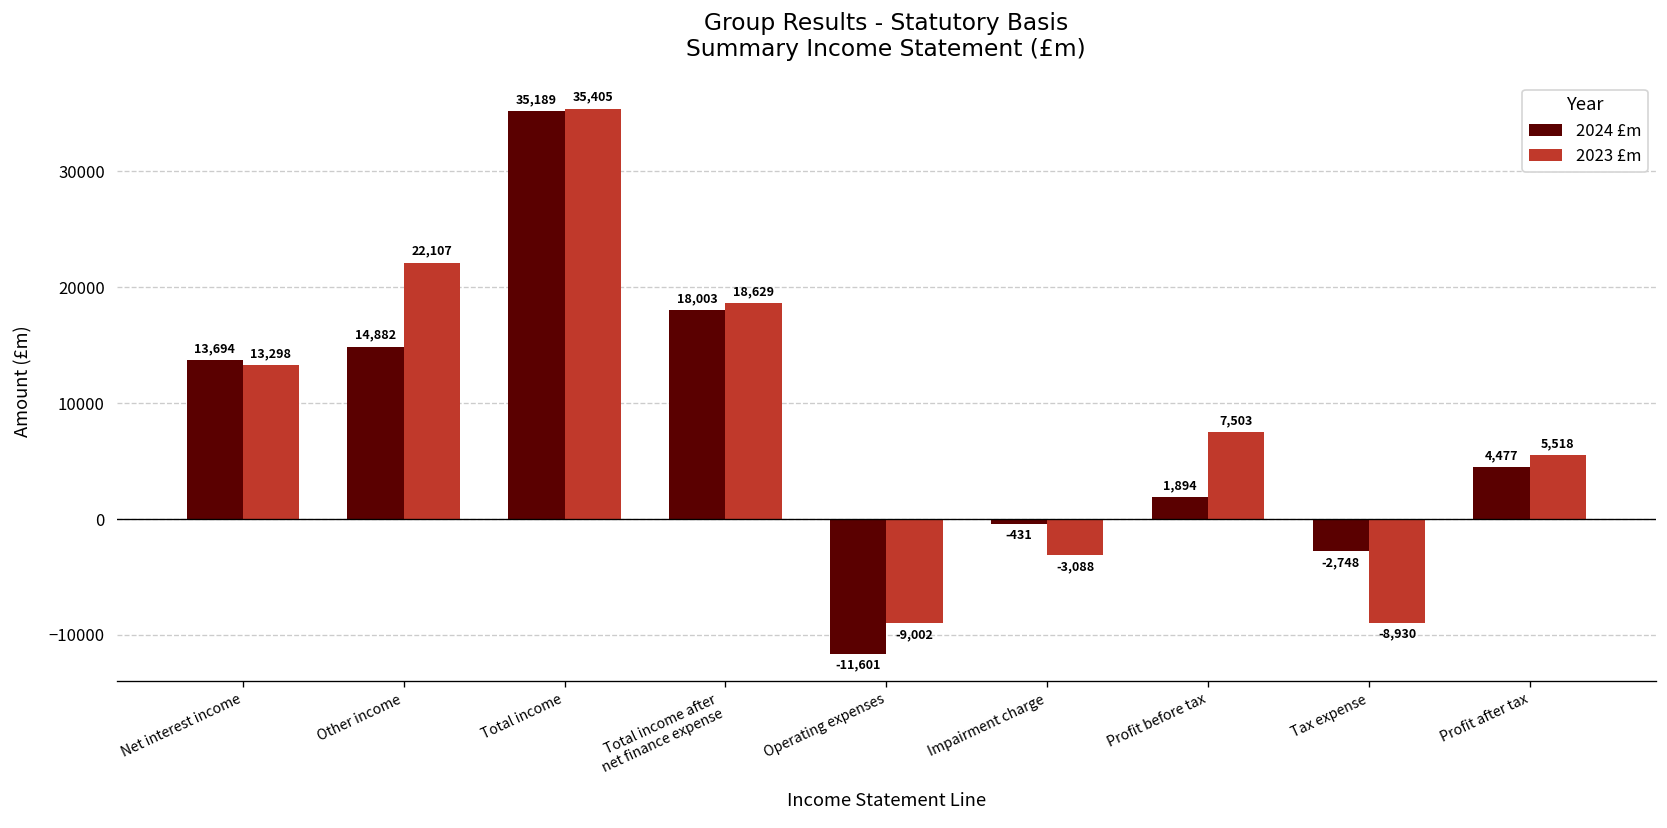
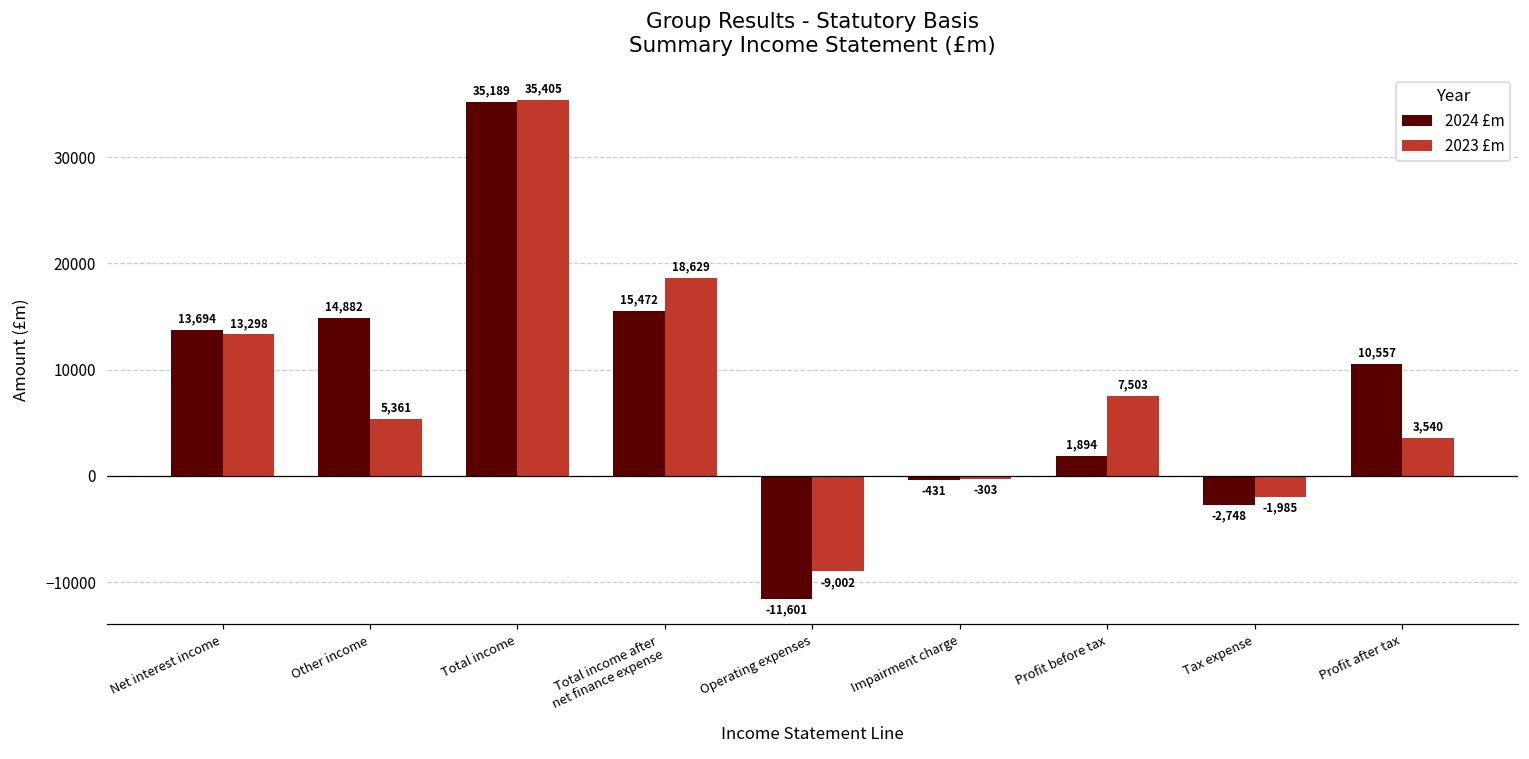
2023 £m, Other income: 22,107 -> 5,361
2024 £m, Total income after net finance expense: 18,003 -> 15,472
2023 £m, Impairment charge: -3,088 -> -303
2023 £m, Tax expense: -8,930 -> -1,985
2024 £m, Profit after tax: 4,477 -> 10,557
2023 £m, Profit after tax: 5,518 -> 3,540
